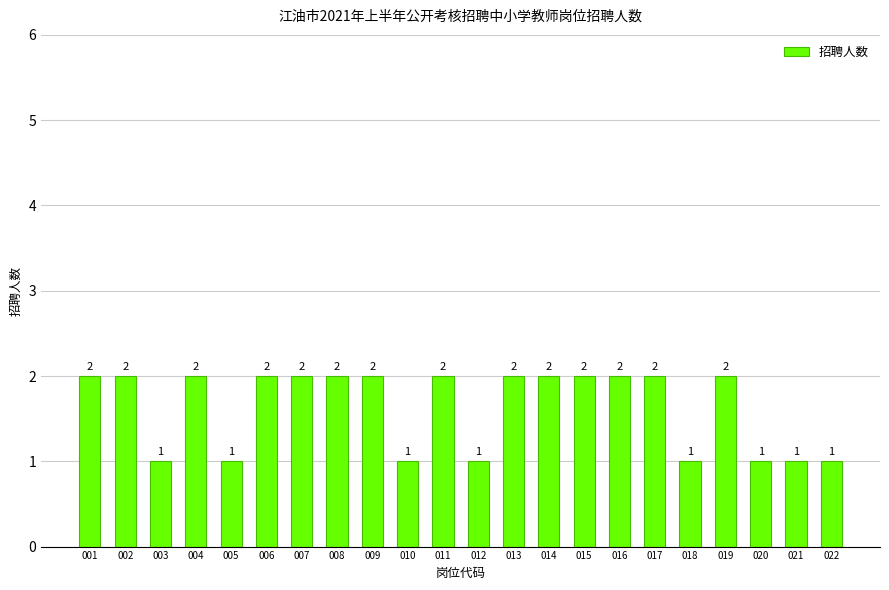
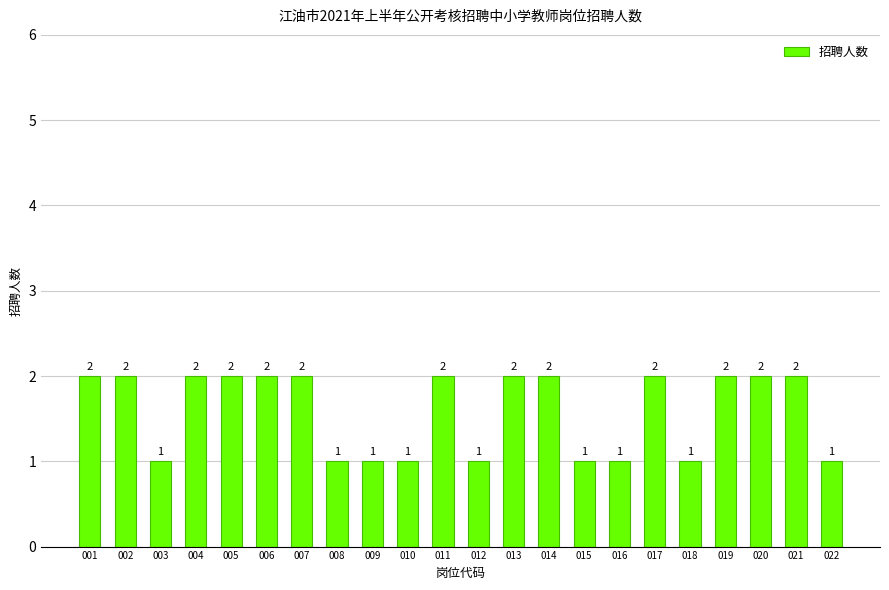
005: 1 -> 2
008: 2 -> 1
009: 2 -> 1
015: 2 -> 1
016: 2 -> 1
020: 1 -> 2
021: 1 -> 2
